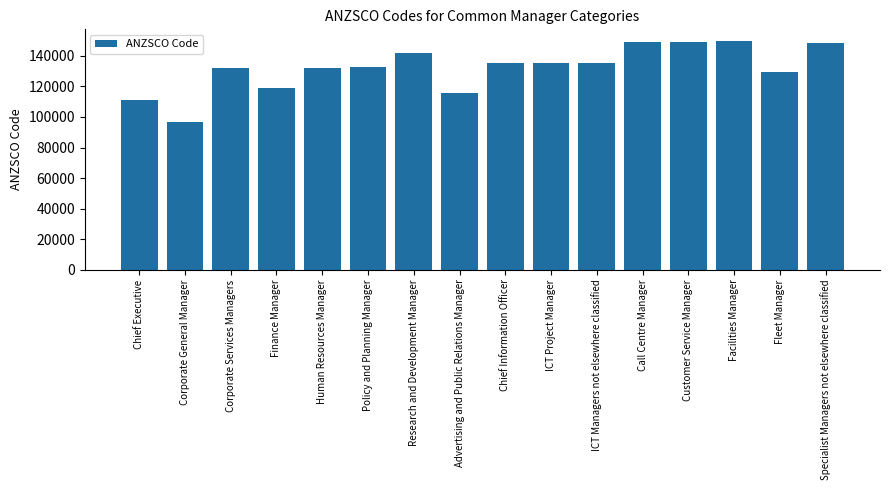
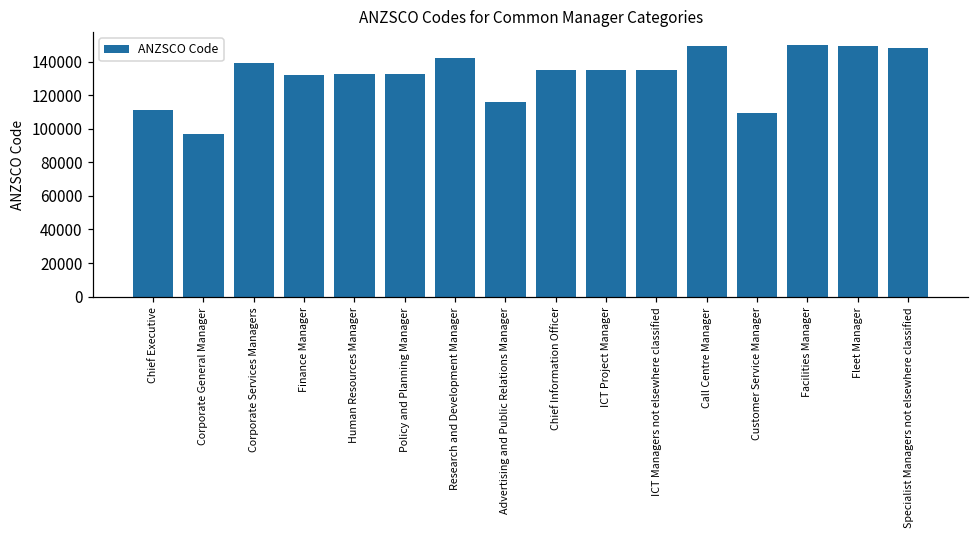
Corporate Services Managers: 132000 -> 139000
Finance Manager: 119000 -> 132000
Customer Service Manager: 149000 -> 109000
Fleet Manager: 130000 -> 149000
